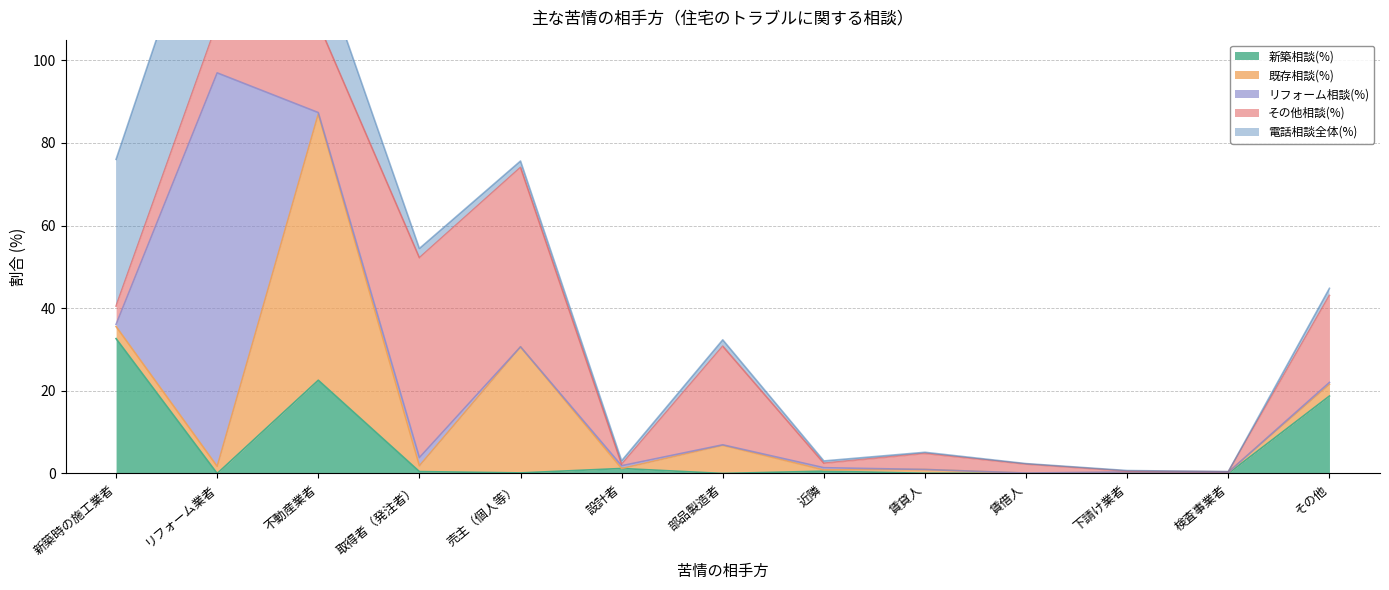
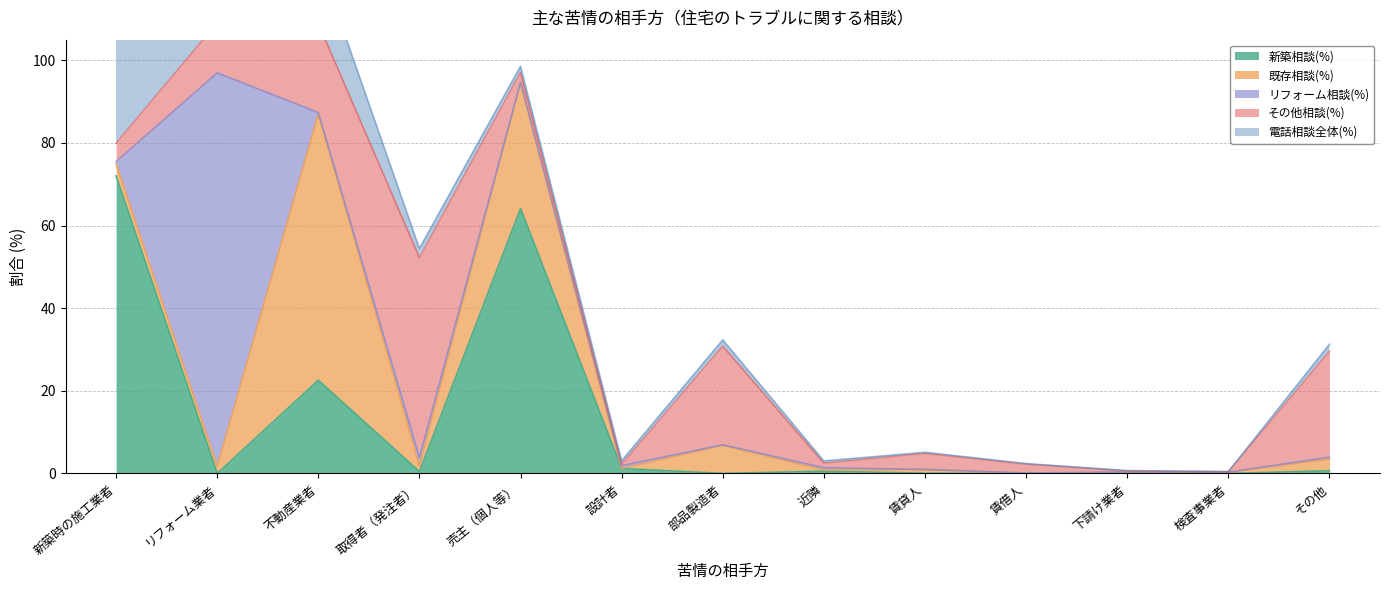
新築相談(%), 新築時の施工業者: 33 -> 72
新築相談(%), 売主（個人等）: 0 -> 64
その他相談(%), 売主（個人等）: 43 -> 2
新築相談(%), その他: 19 -> 1
その他相談(%), その他: 21 -> 26
